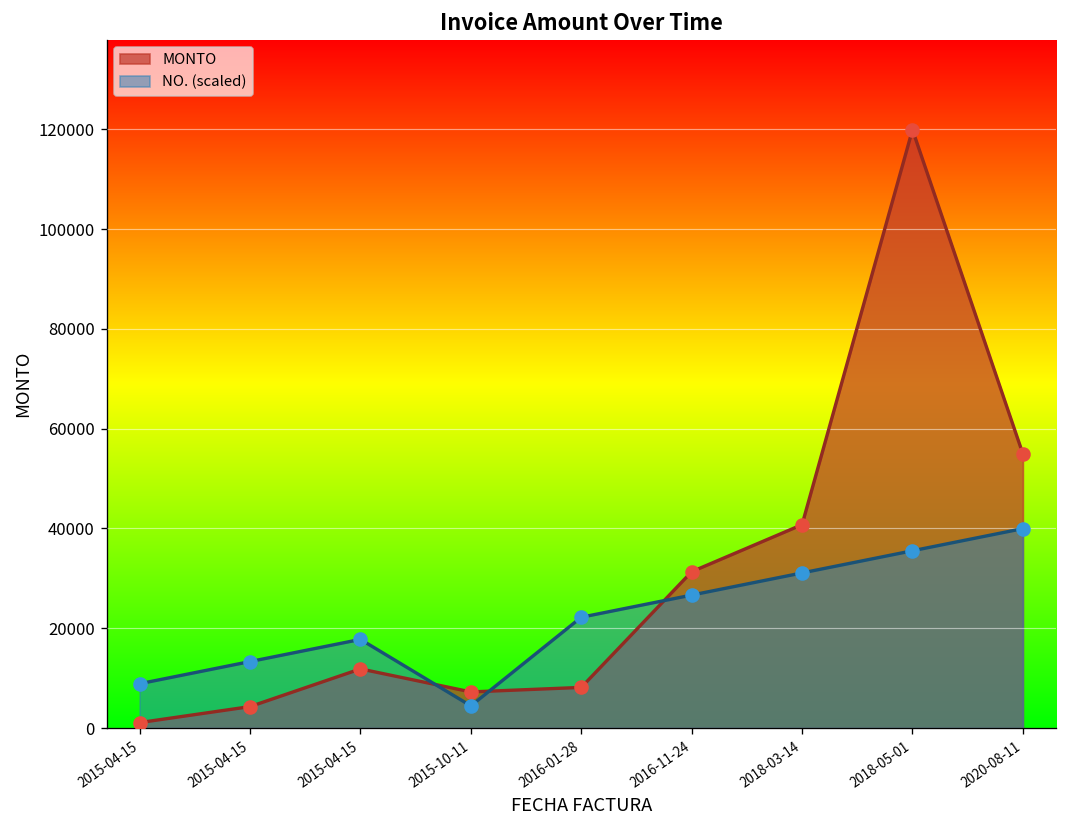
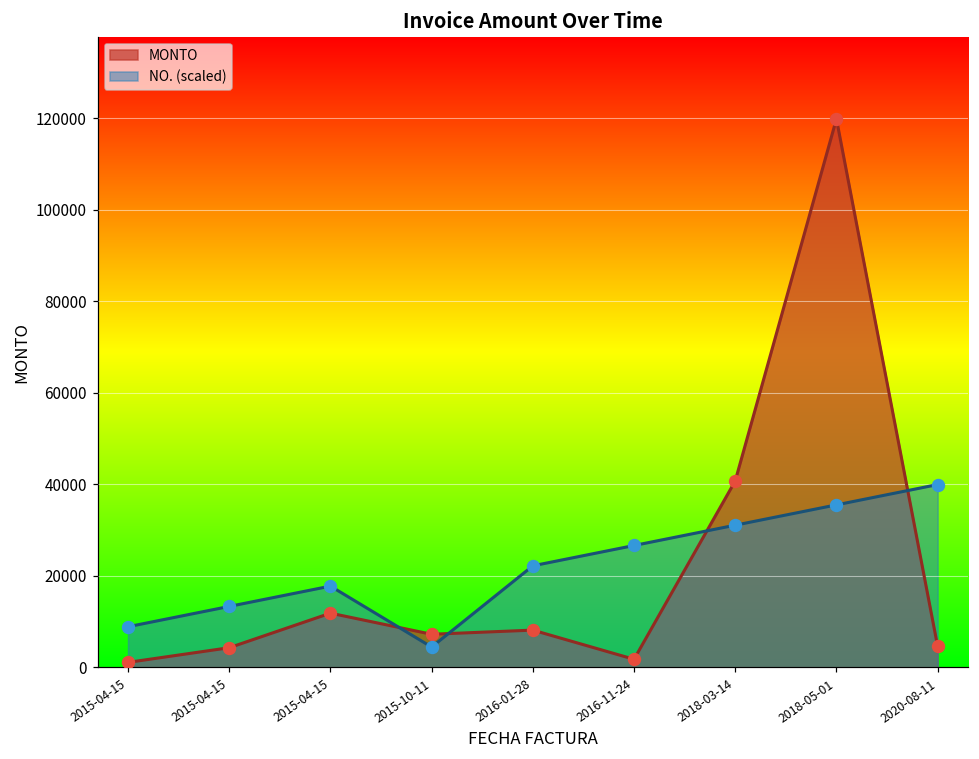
MONTO, 2016-11-24: 31000 -> 2000
MONTO, 2020-08-11: 55000 -> 5000
